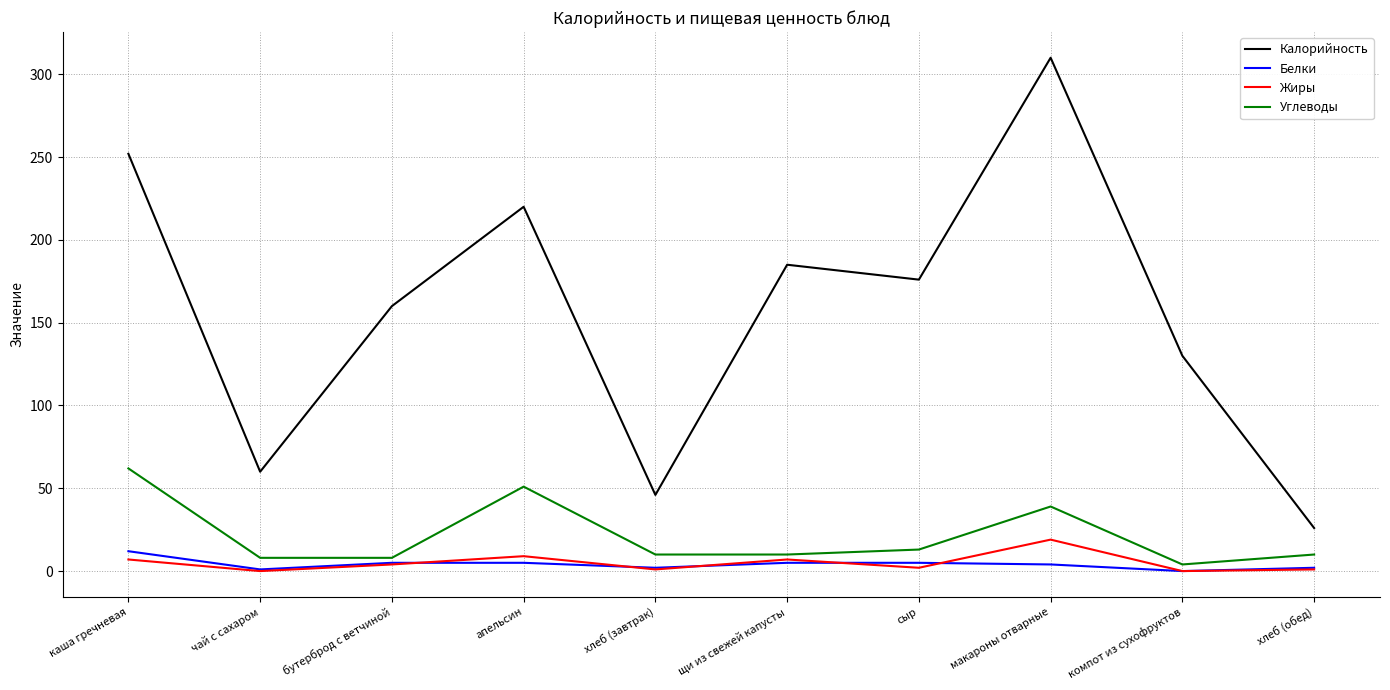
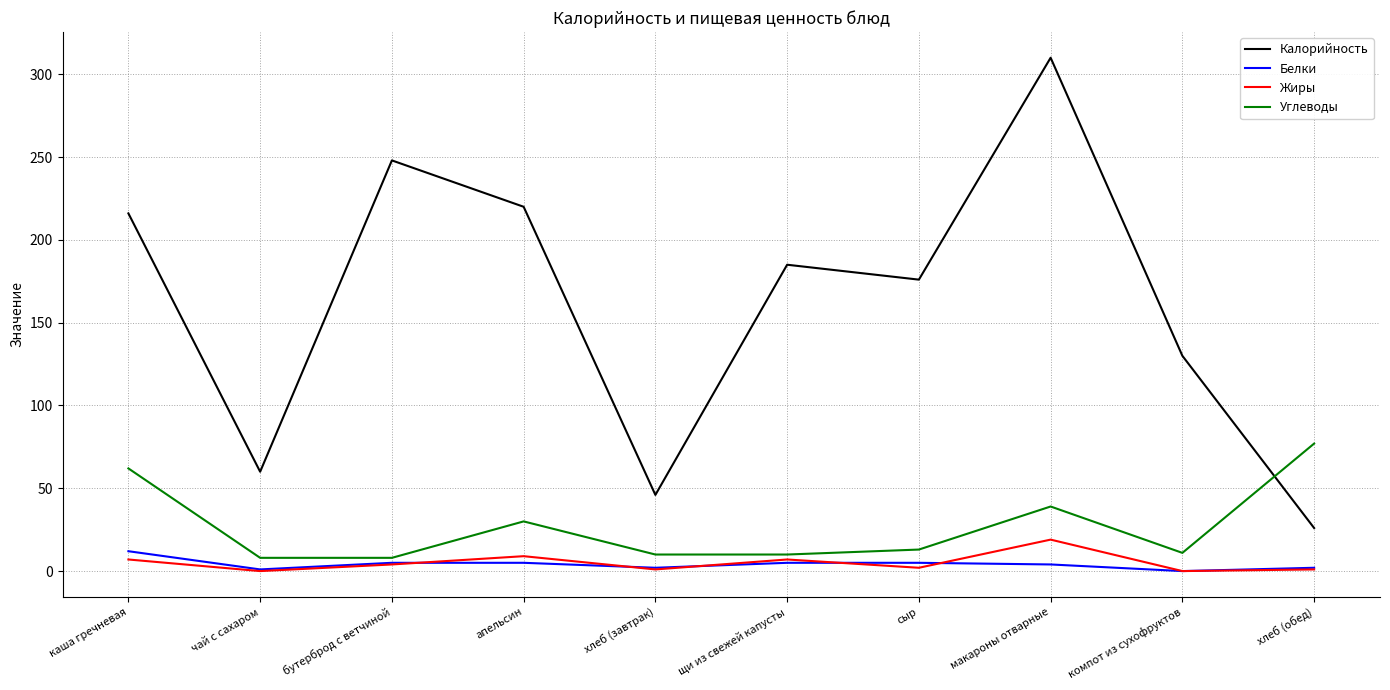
Калорийность, каша гречневая: 252 -> 216
Калорийность, бутерброд с ветчиной: 160 -> 248
Углеводы, апельсин: 51 -> 30
Углеводы, компот из сухофруктов: 4 -> 11
Углеводы, хлеб (обед): 10 -> 77
